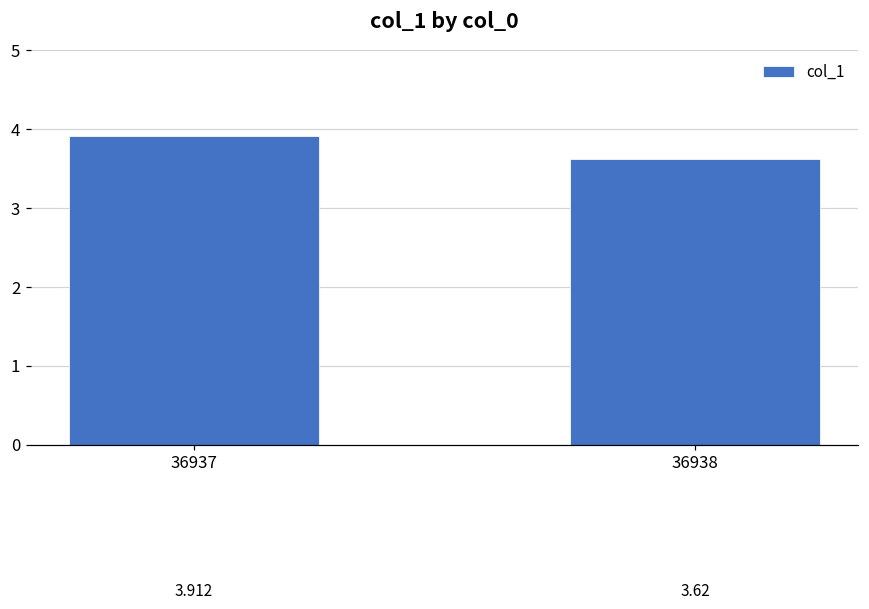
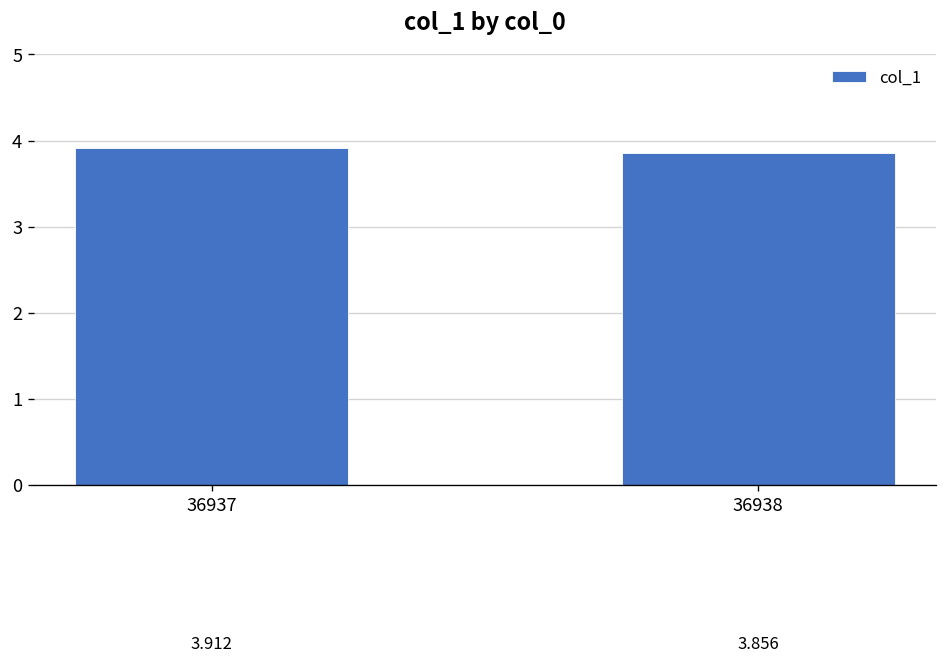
36938: 3.62 -> 3.856
